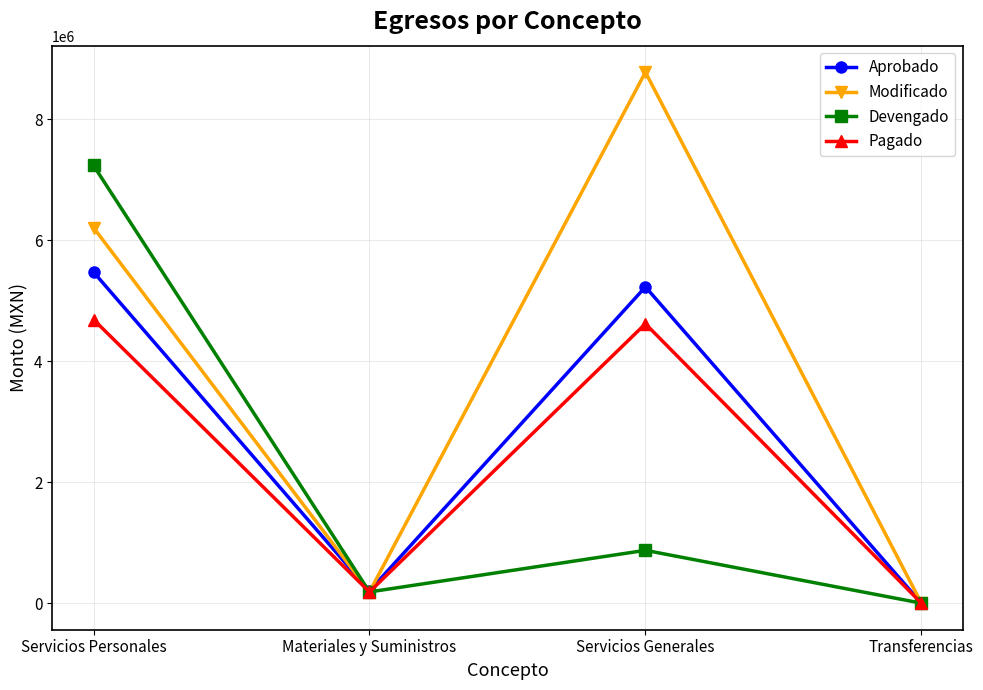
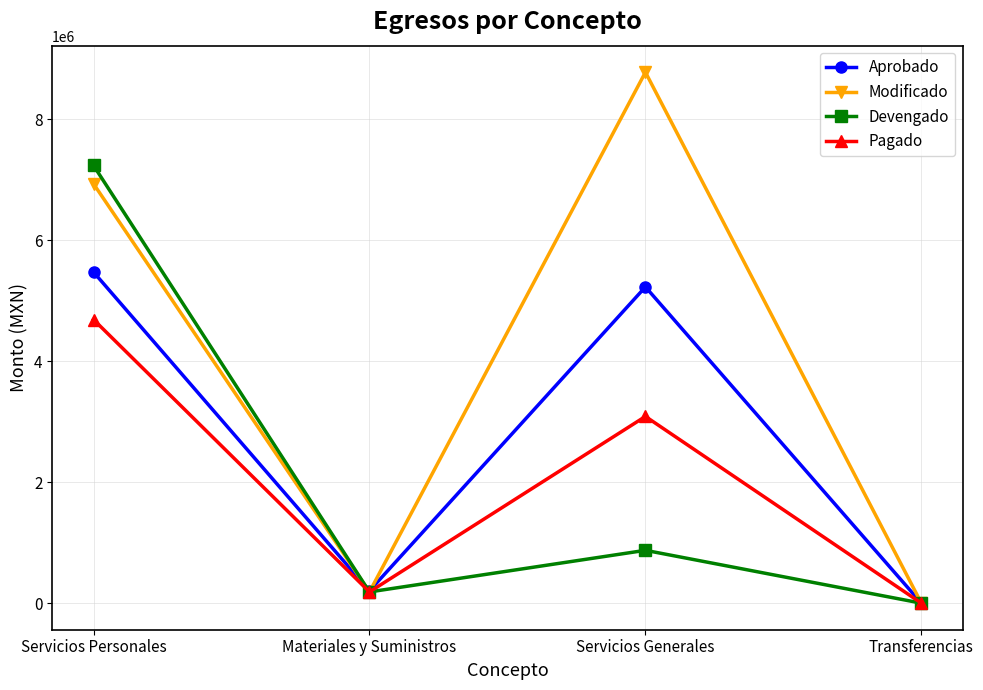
Modificado, Servicios Personales: 6200000 -> 6900000
Pagado, Servicios Generales: 4600000 -> 3100000
